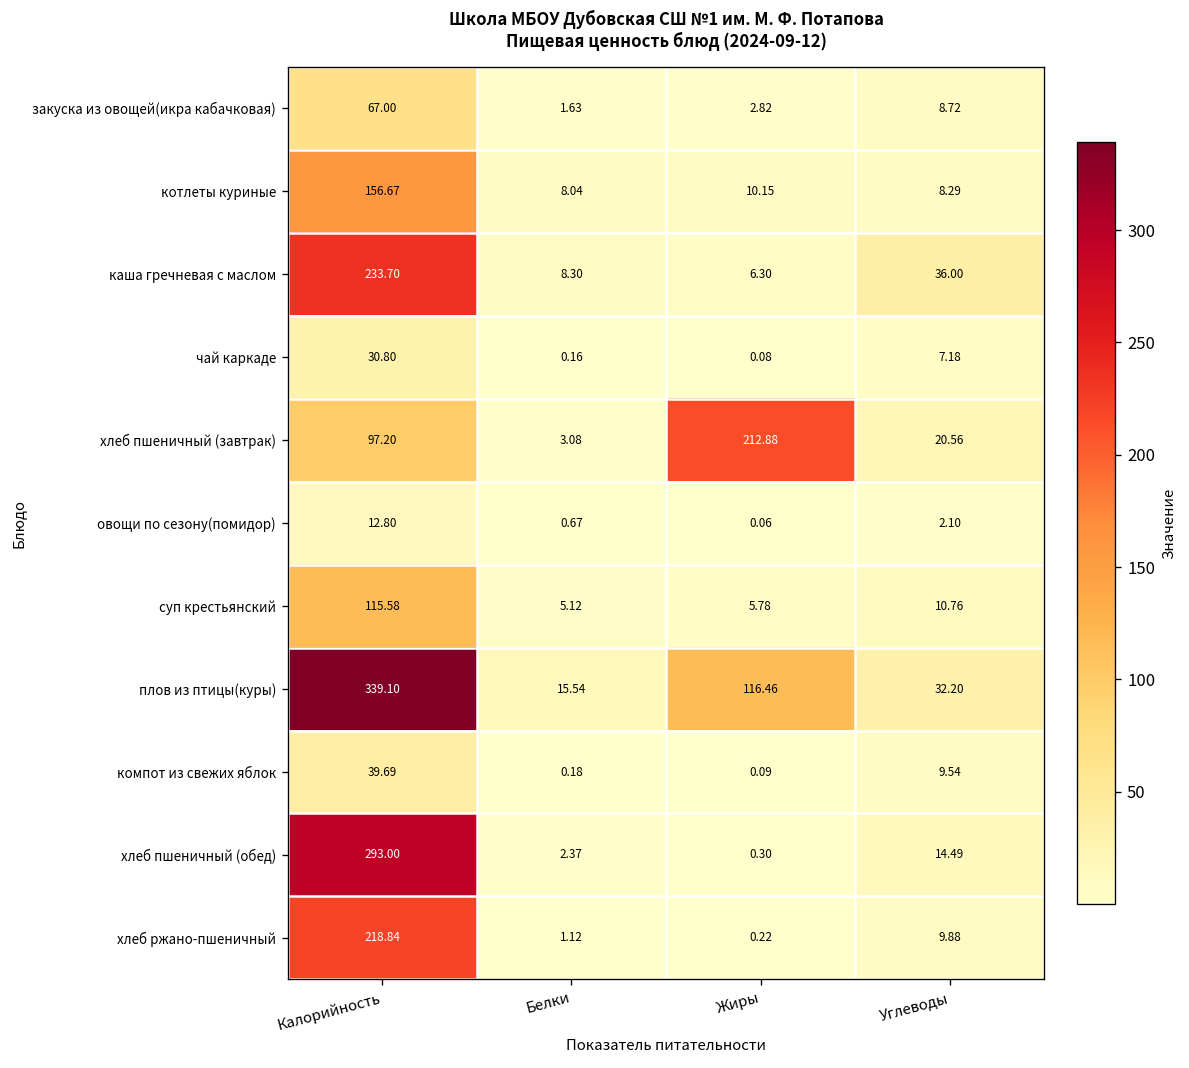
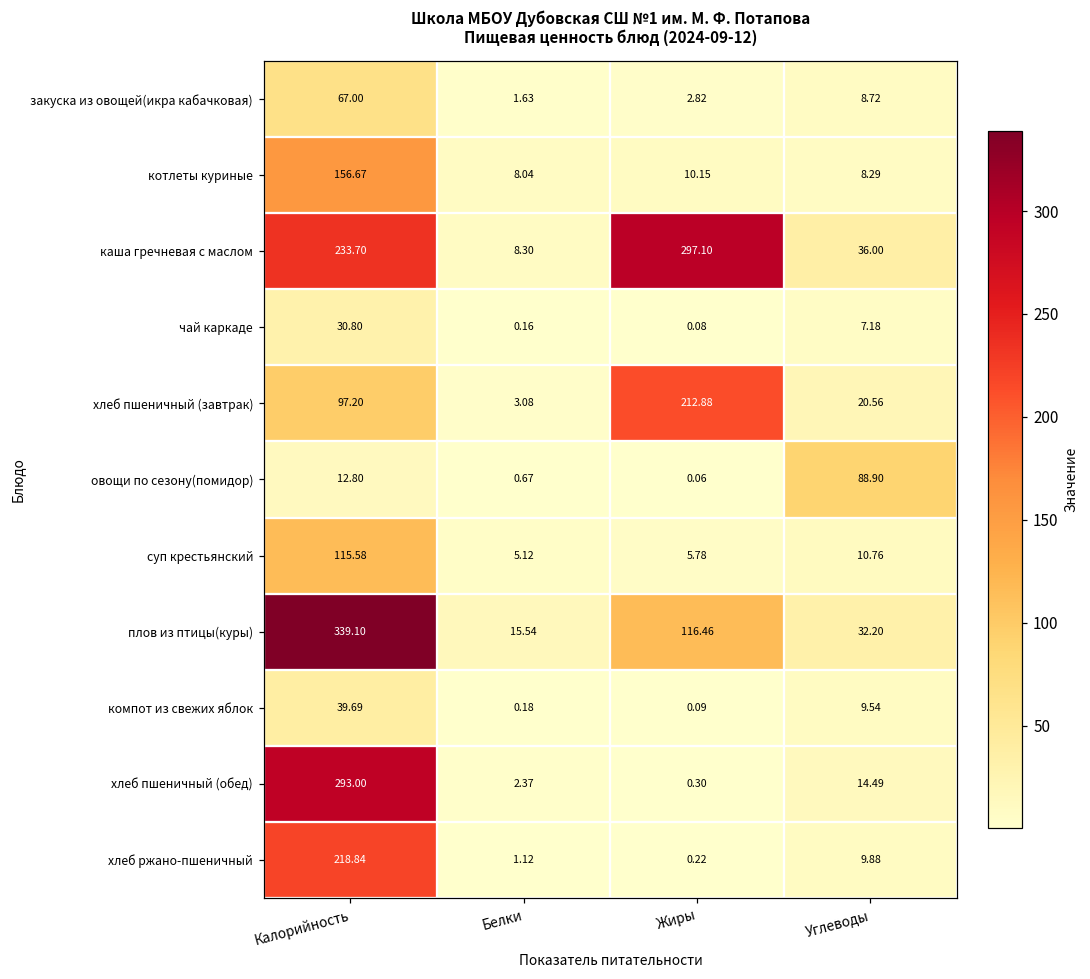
каша гречневая с маслом, Жиры: 6.30 -> 297.10
овощи по сезону(помидор), Углеводы: 2.10 -> 88.90
